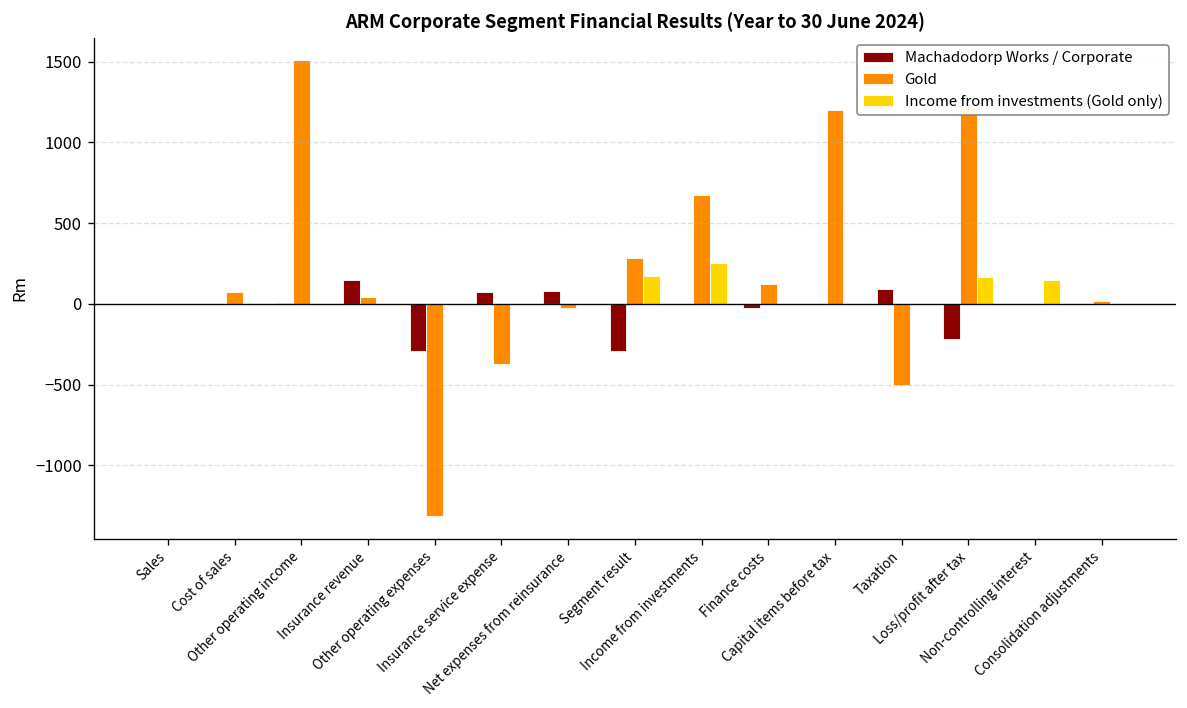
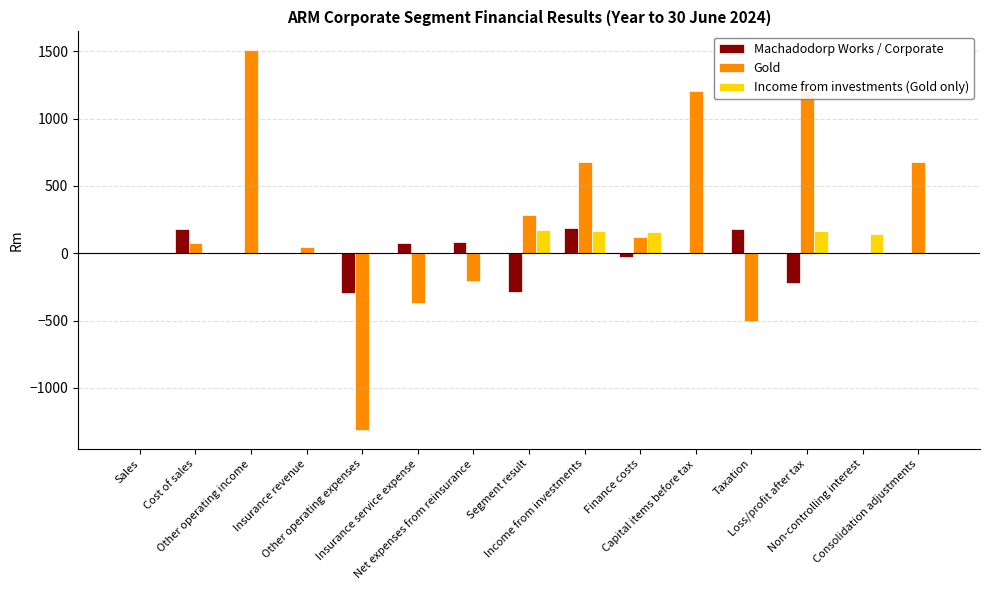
Machadodorp Works / Corporate, Cost of sales: 0 -> 180
Machadodorp Works / Corporate, Insurance revenue: 150 -> 0
Gold, Net expenses from reinsurance: -30 -> -210
Machadodorp Works / Corporate, Income from investments: 0 -> 190
Income from investments (Gold only), Income from investments: 260 -> 170
Income from investments (Gold only), Finance costs: 0 -> 160
Machadodorp Works / Corporate, Taxation: 90 -> 180
Gold, Consolidation adjustments: 20 -> 680
